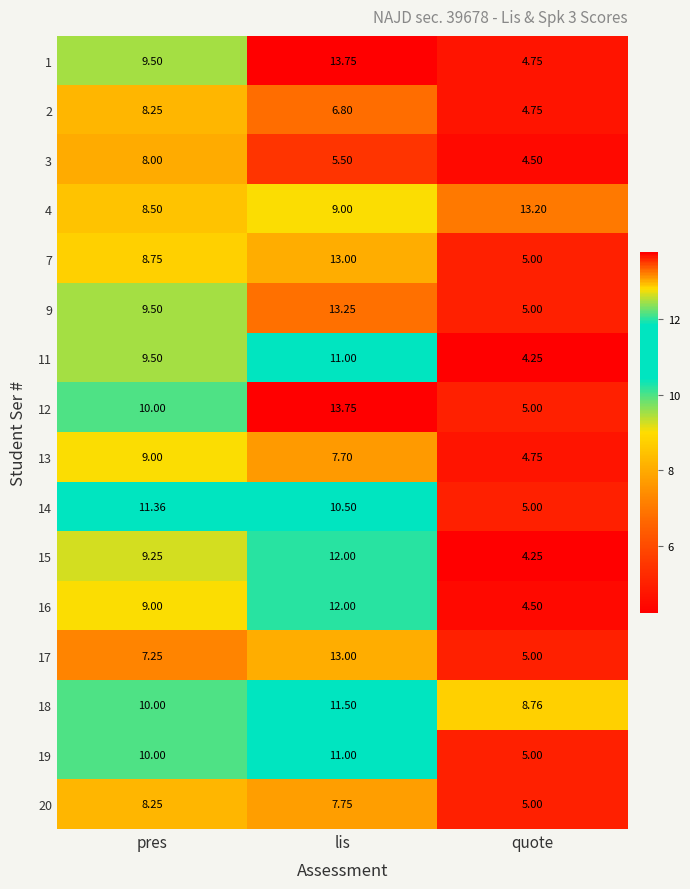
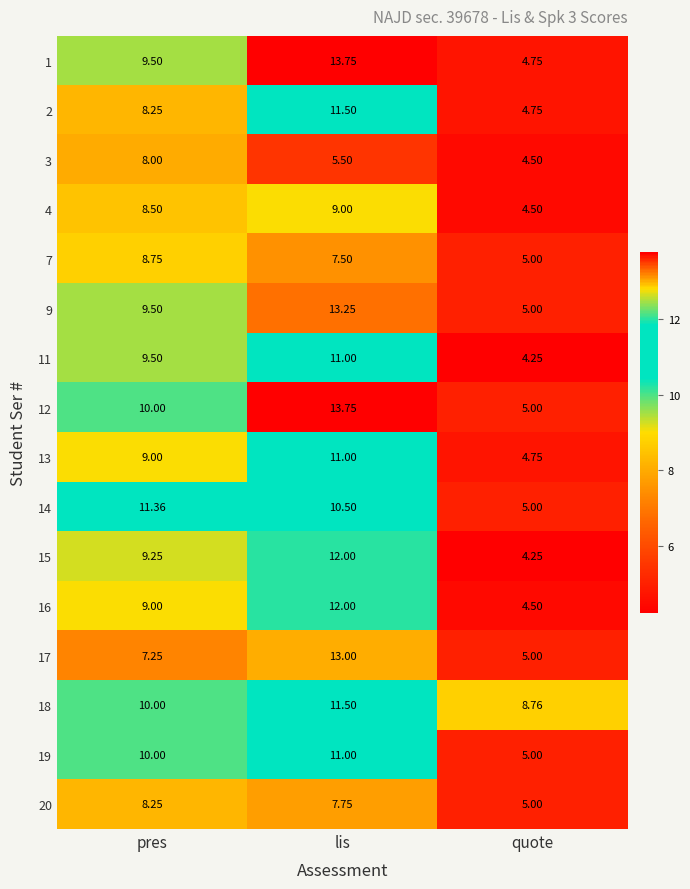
2, lis: 6.80 -> 11.50
4, quote: 13.20 -> 4.50
7, lis: 13.00 -> 7.50
13, lis: 7.70 -> 11.00
